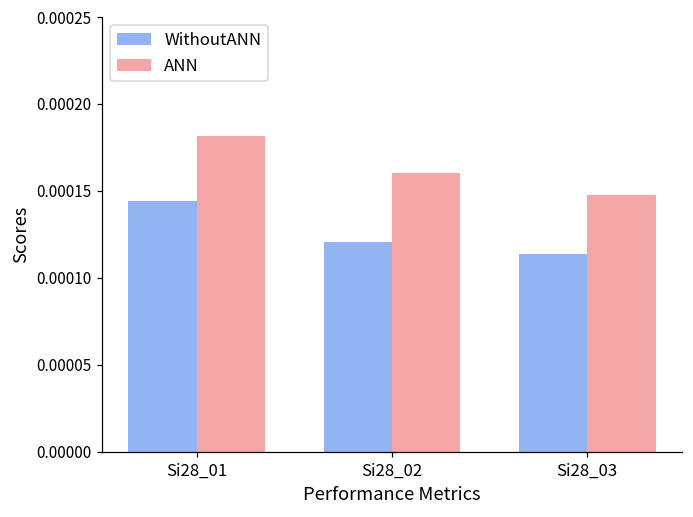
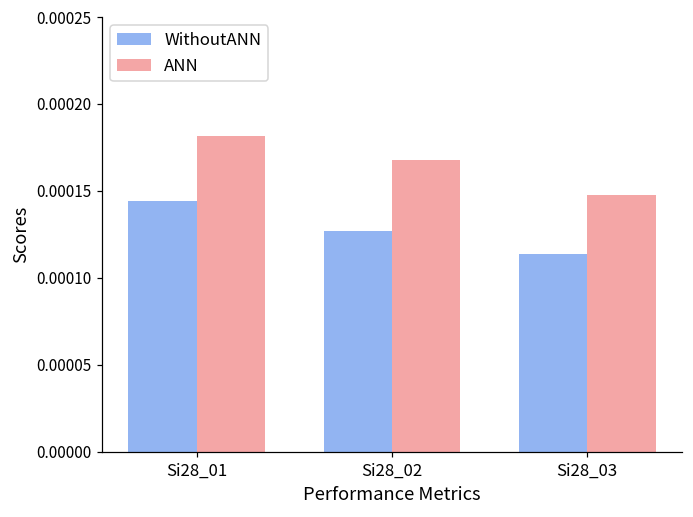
WithoutANN, Si28_02: 0.000120 -> 0.000127
ANN, Si28_02: 0.000160 -> 0.000168
